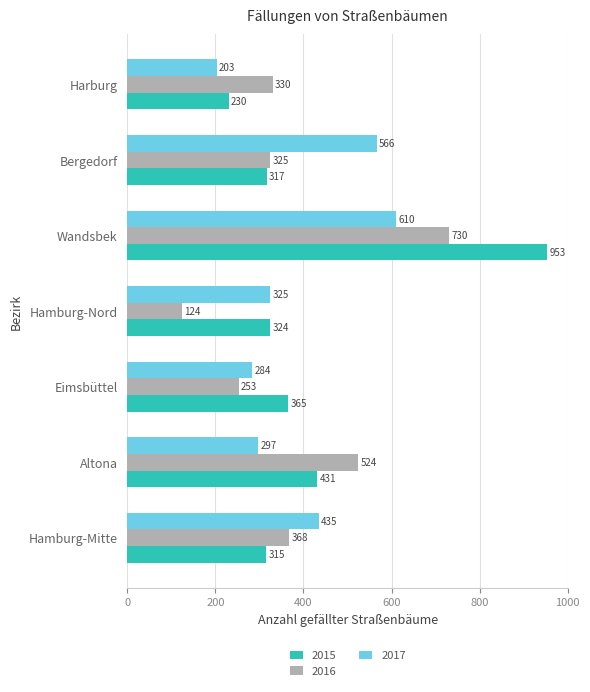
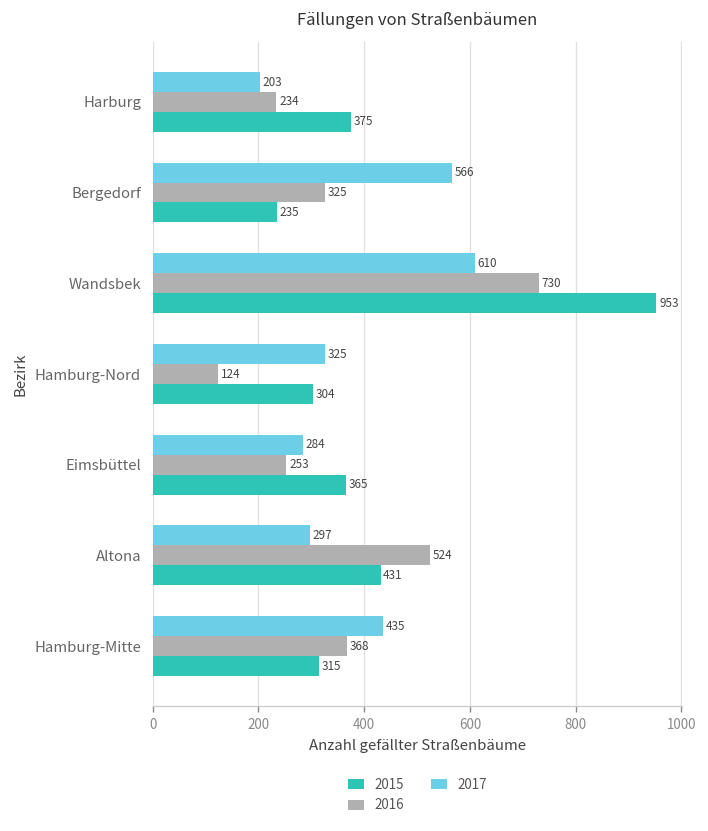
2016, Harburg: 330 -> 234
2015, Harburg: 230 -> 375
2015, Bergedorf: 317 -> 235
2015, Hamburg-Nord: 324 -> 304
